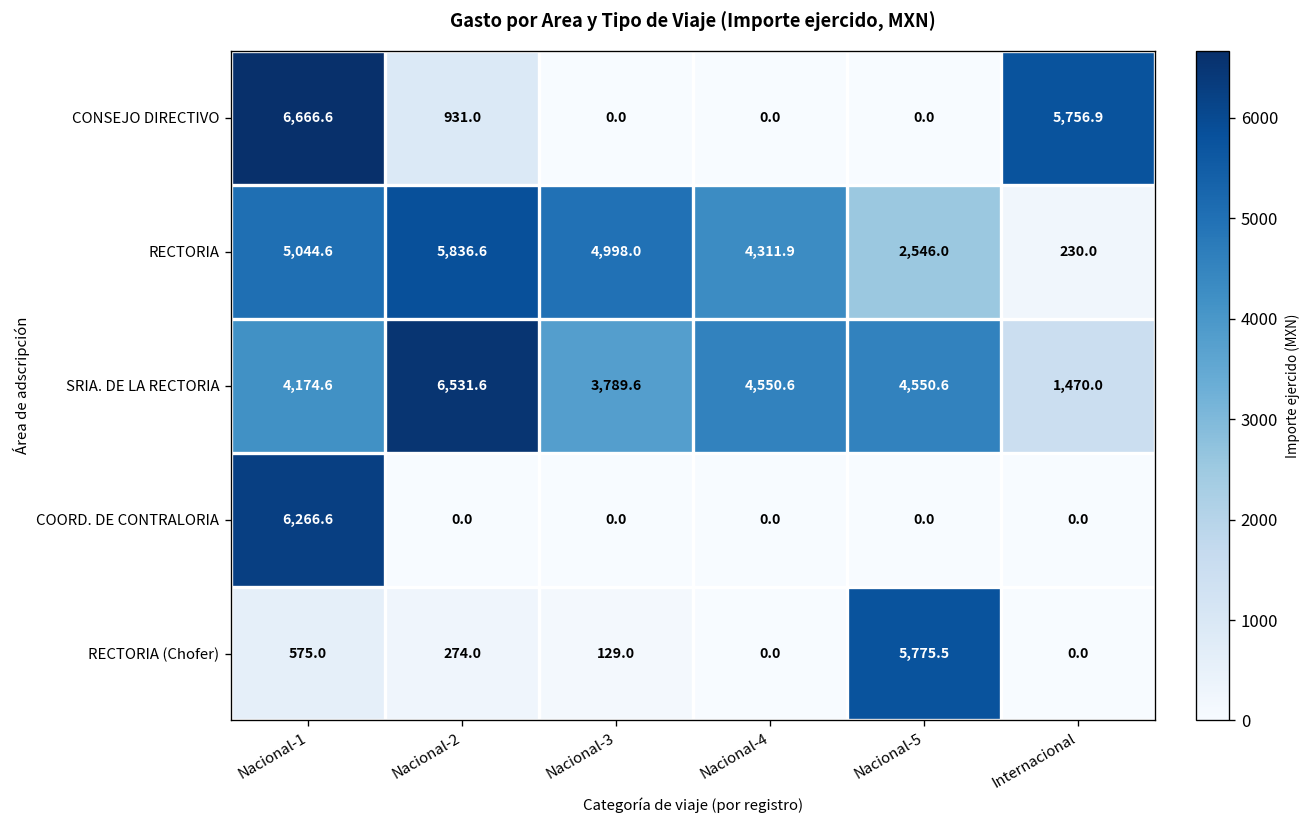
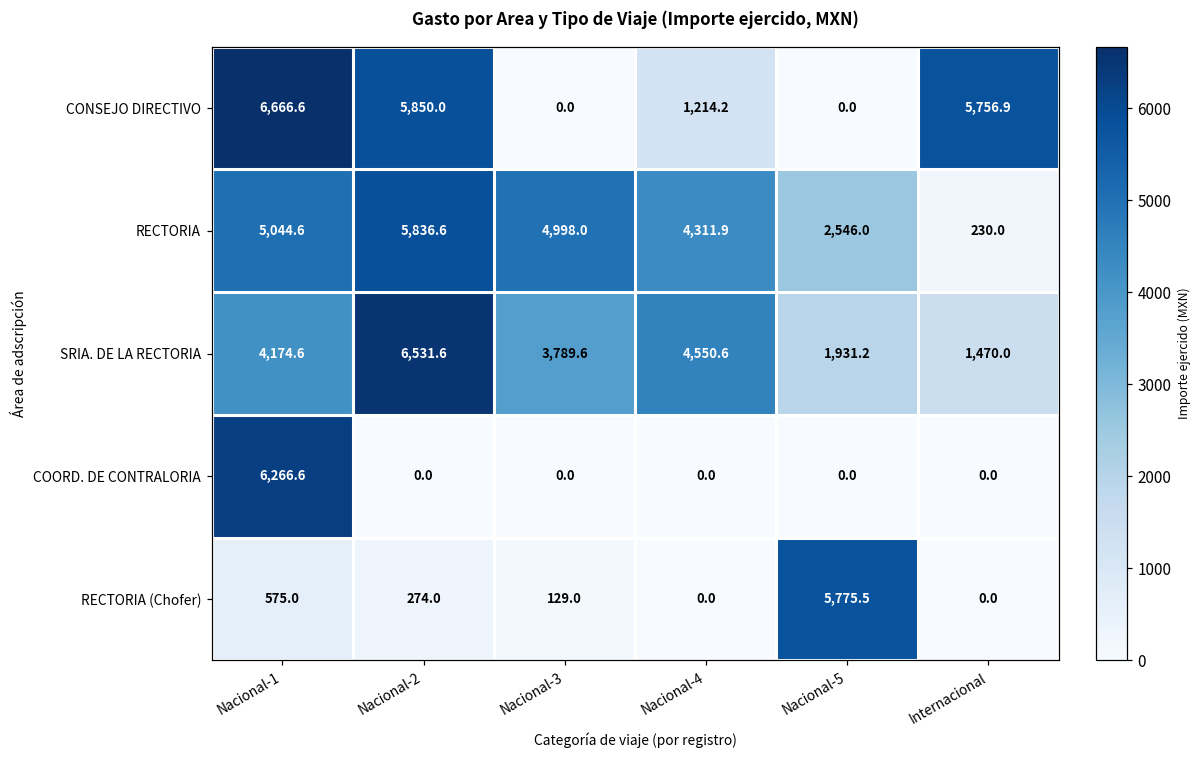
CONSEJO DIRECTIVO, Nacional-2: 931.0 -> 5,850.0
CONSEJO DIRECTIVO, Nacional-4: 0.0 -> 1,214.2
SRIA. DE LA RECTORIA, Nacional-5: 4,550.6 -> 1,931.2
